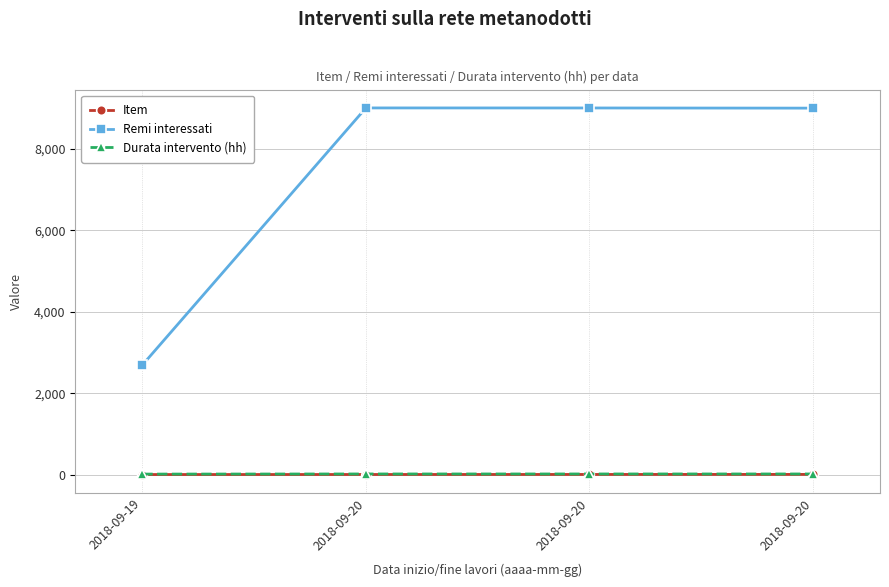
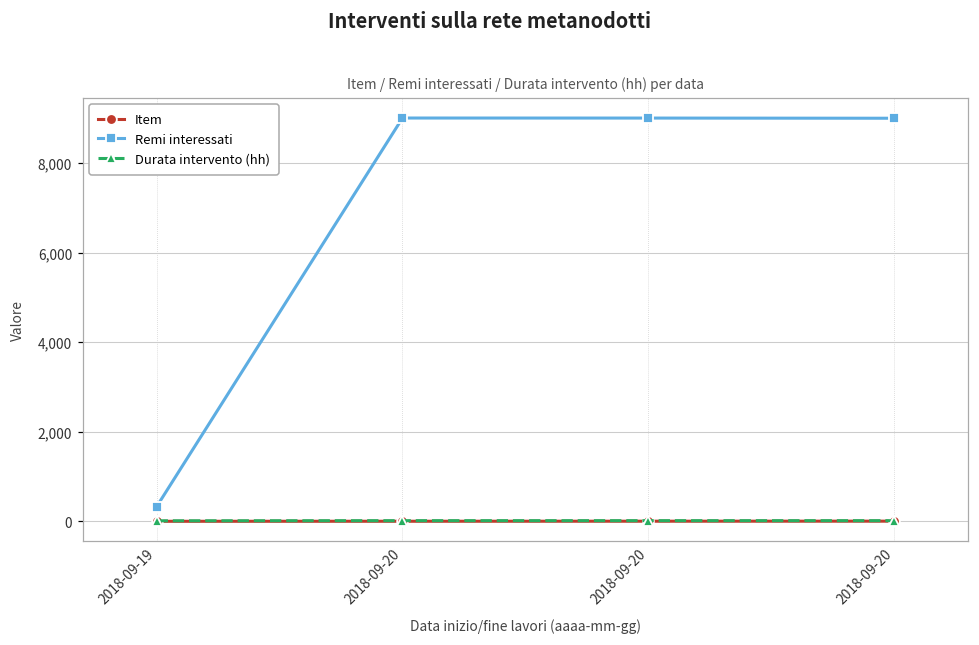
Remi interessati, 2018-09-19: 2,700 -> 300
